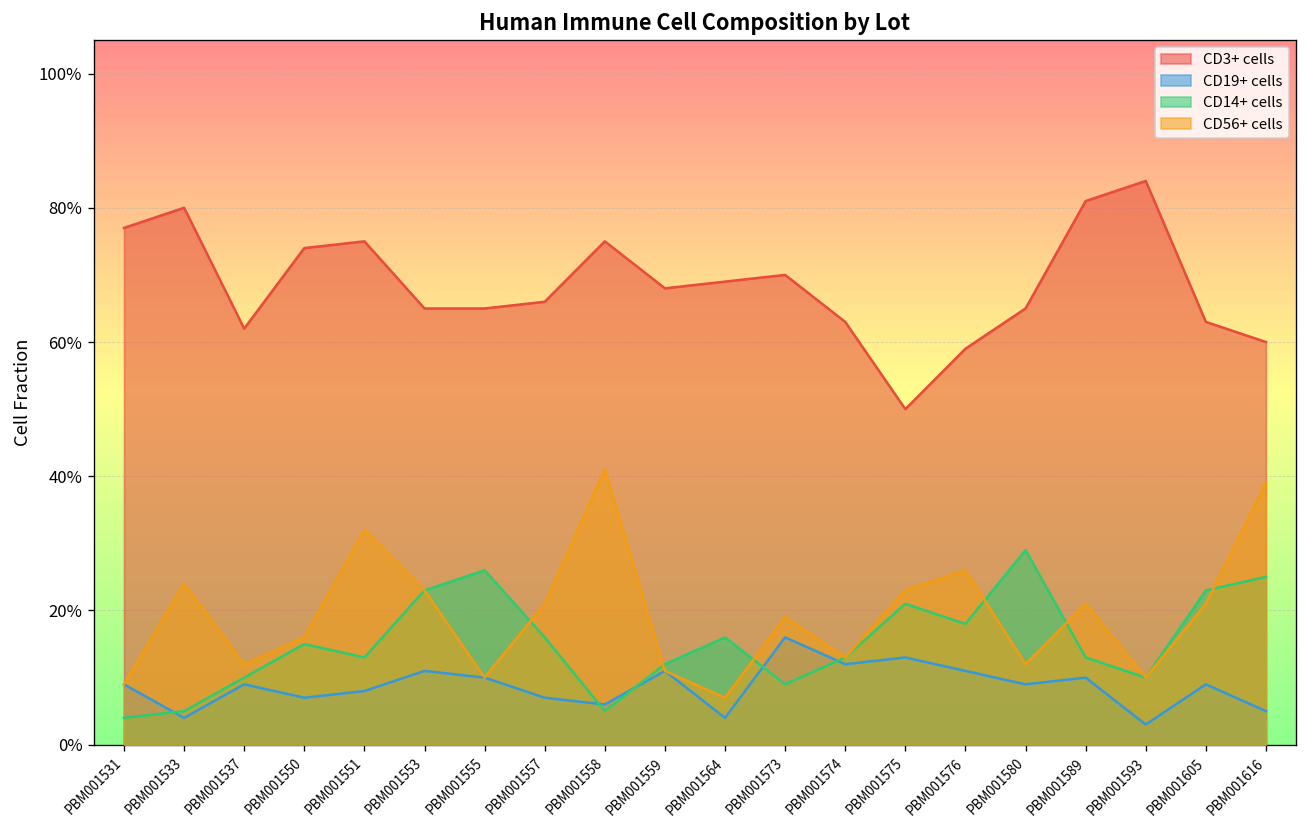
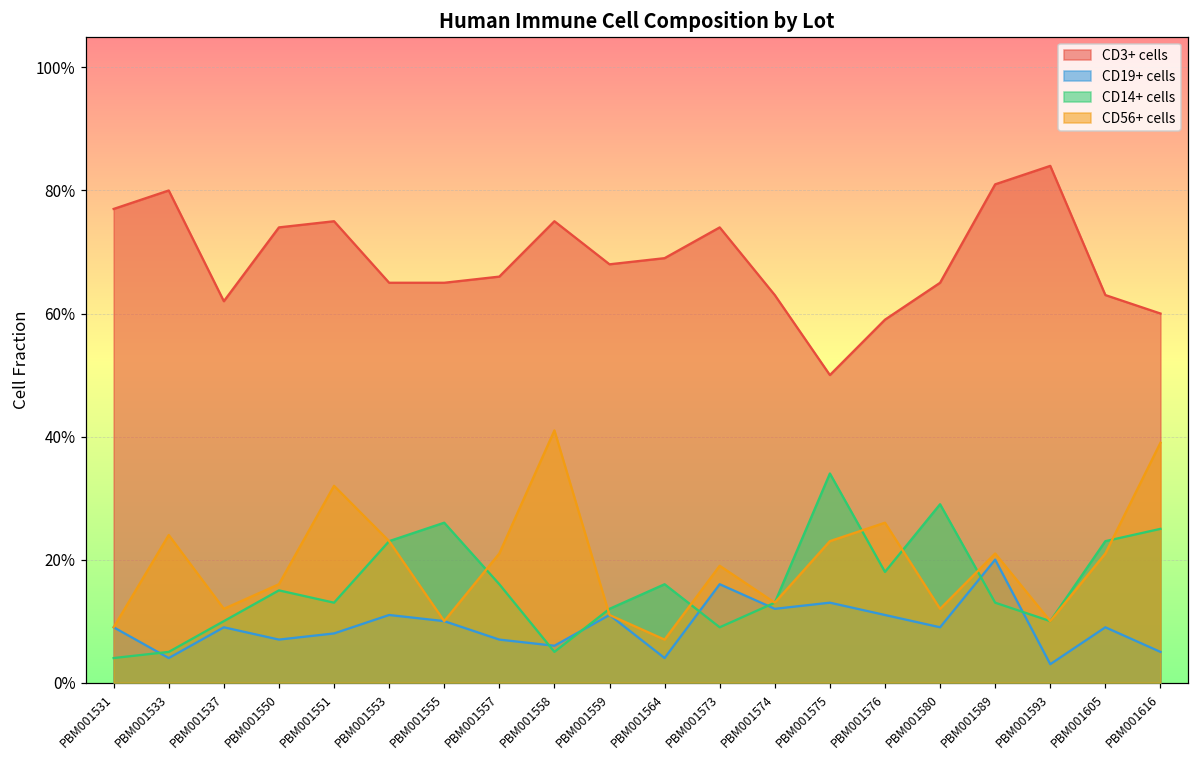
CD3+ cells, PBM001573: 70% -> 74%
CD14+ cells, PBM001575: 21% -> 34%
CD19+ cells, PBM001589: 10% -> 20%
